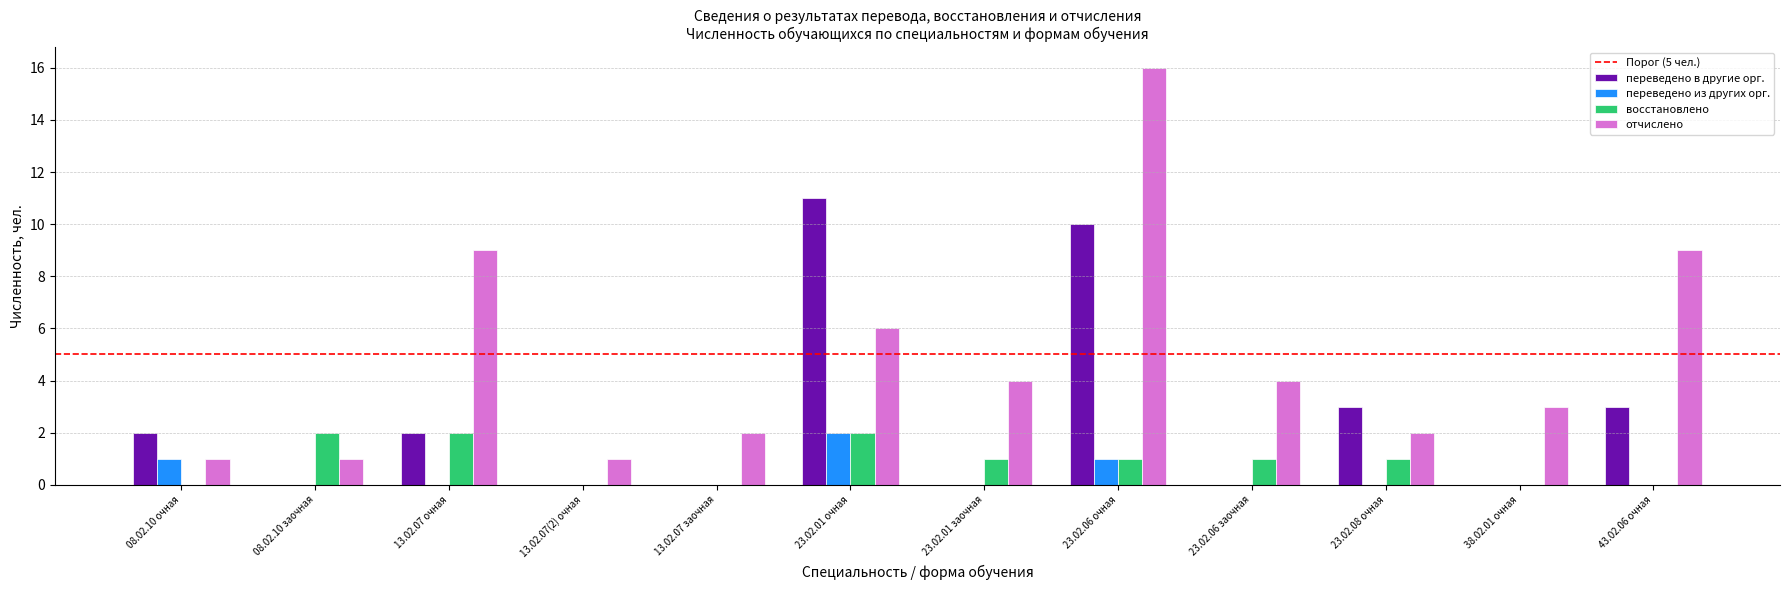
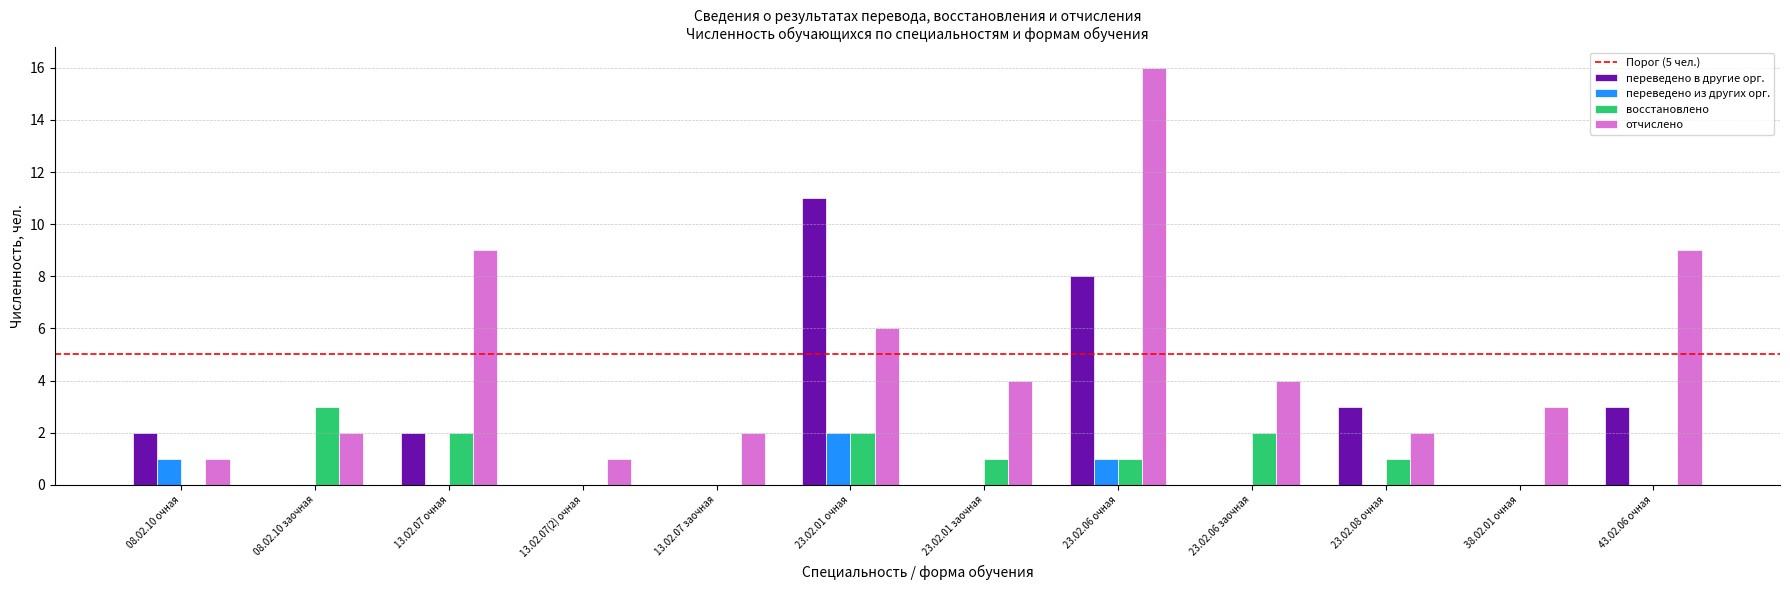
восстановлено, 08.02.10 заочная: 2 -> 3
отчислено, 08.02.10 заочная: 1 -> 2
переведено в другие орг., 23.02.06 очная: 10 -> 8
восстановлено, 23.02.06 заочная: 1 -> 2
